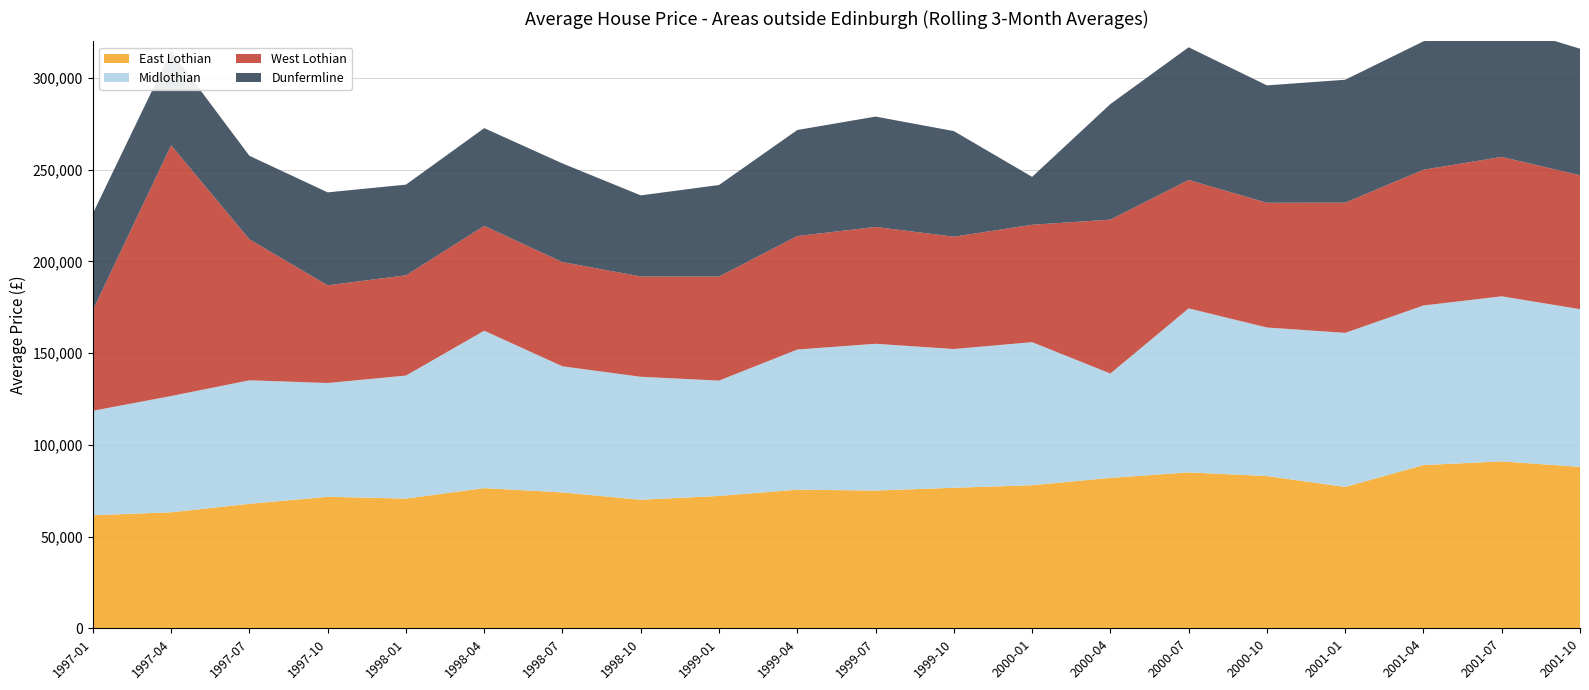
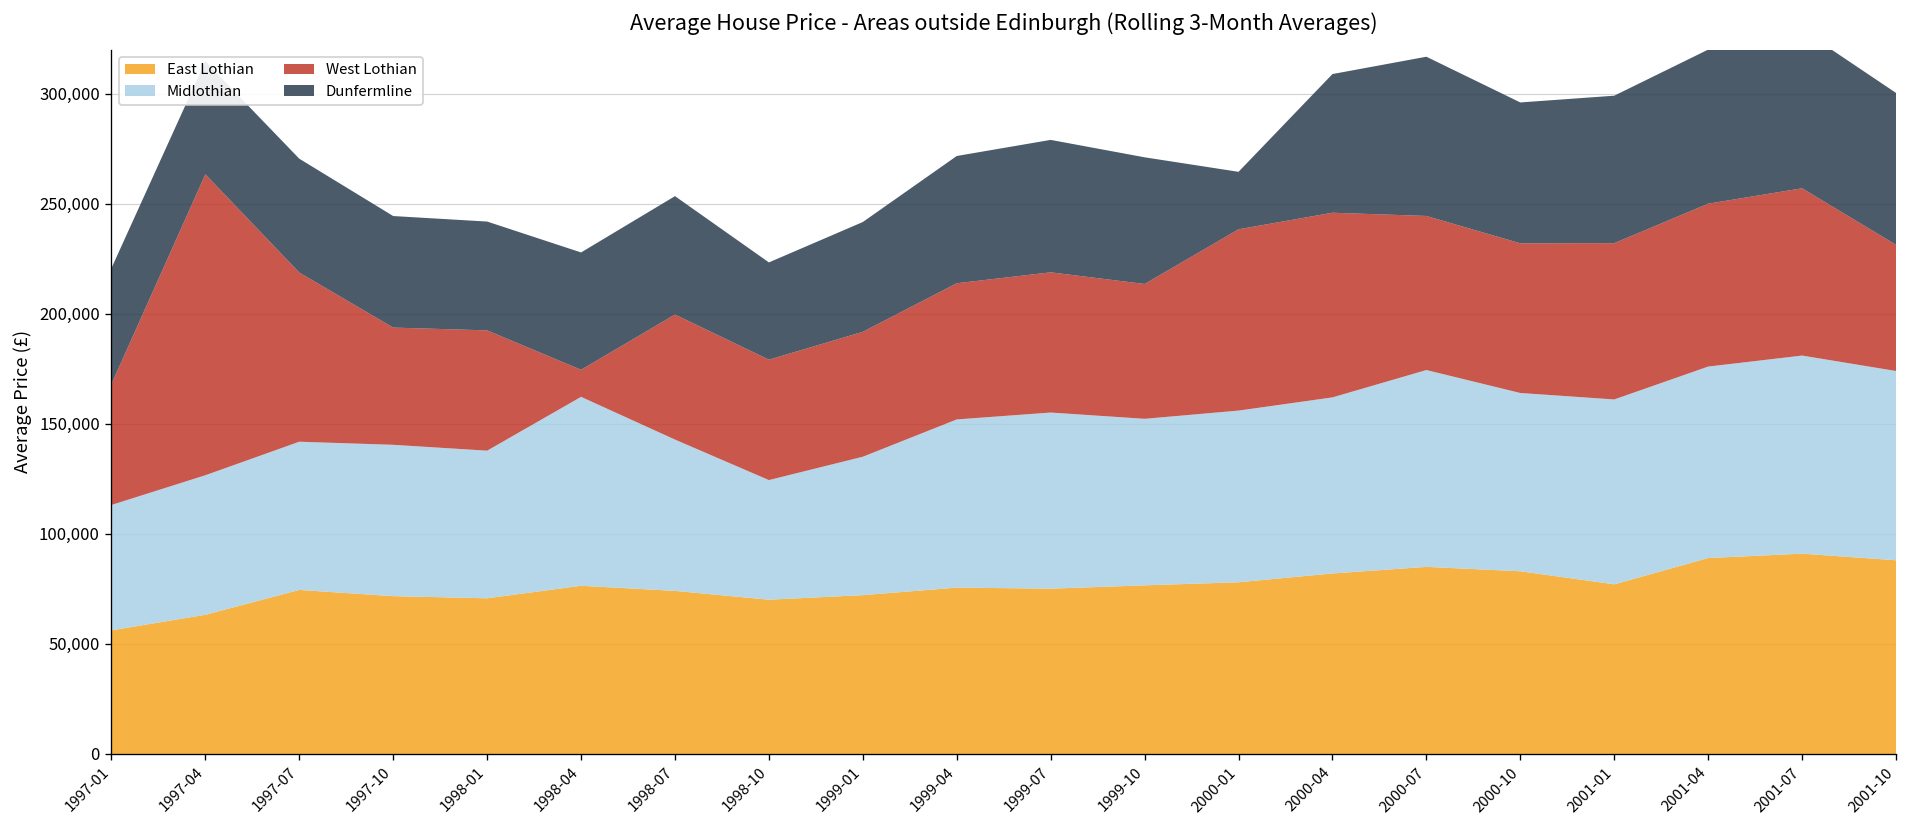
East Lothian, 1997-01: 62,000 -> 56,000
East Lothian, 1997-07: 68,000 -> 75,000
Dunfermline, 1997-07: 46,000 -> 52,000
Midlothian, 1997-10: 62,000 -> 69,000
West Lothian, 1998-04: 57,000 -> 12,000
Midlothian, 1998-10: 67,000 -> 54,000
West Lothian, 2000-01: 64,000 -> 82,000
Midlothian, 2000-04: 57,000 -> 80,000
West Lothian, 2001-10: 73,000 -> 57,000
